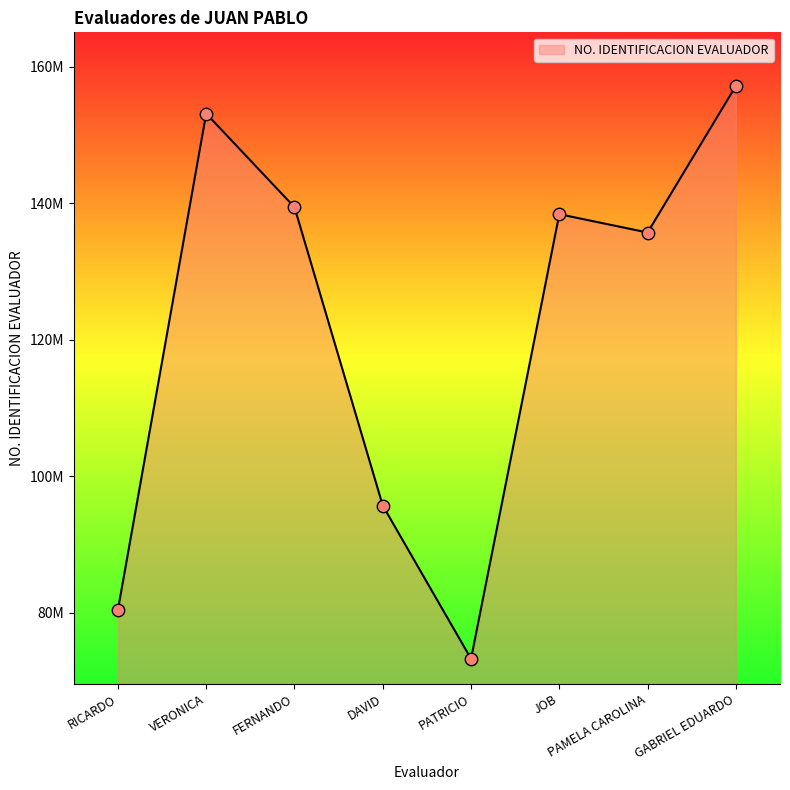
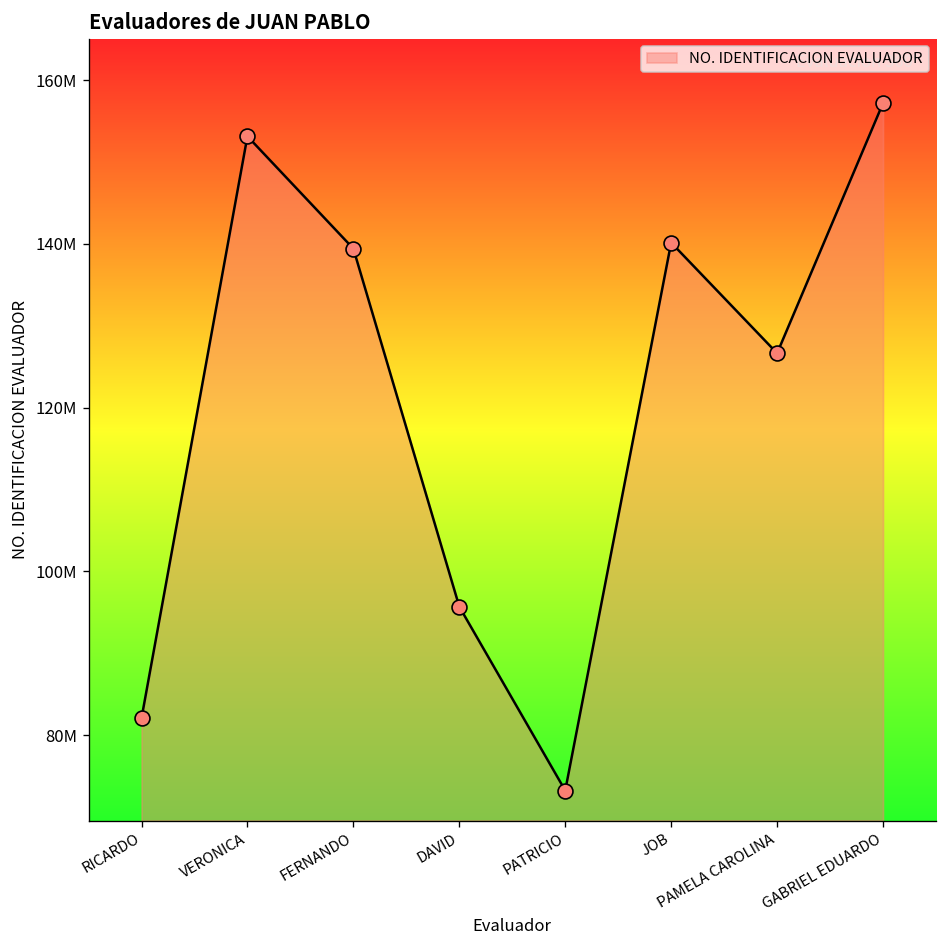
RICARDO: 80000000 -> 82000000
JOB: 138000000 -> 140000000
PAMELA CAROLINA: 136000000 -> 127000000
